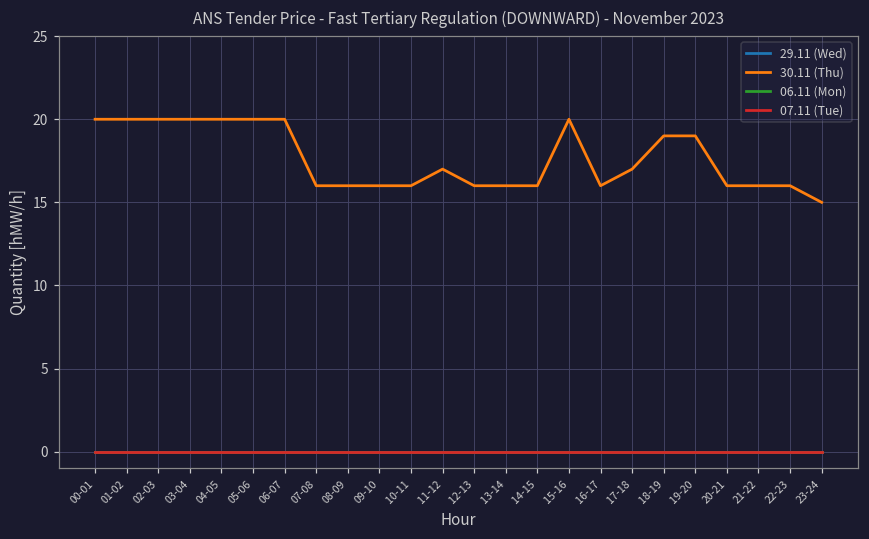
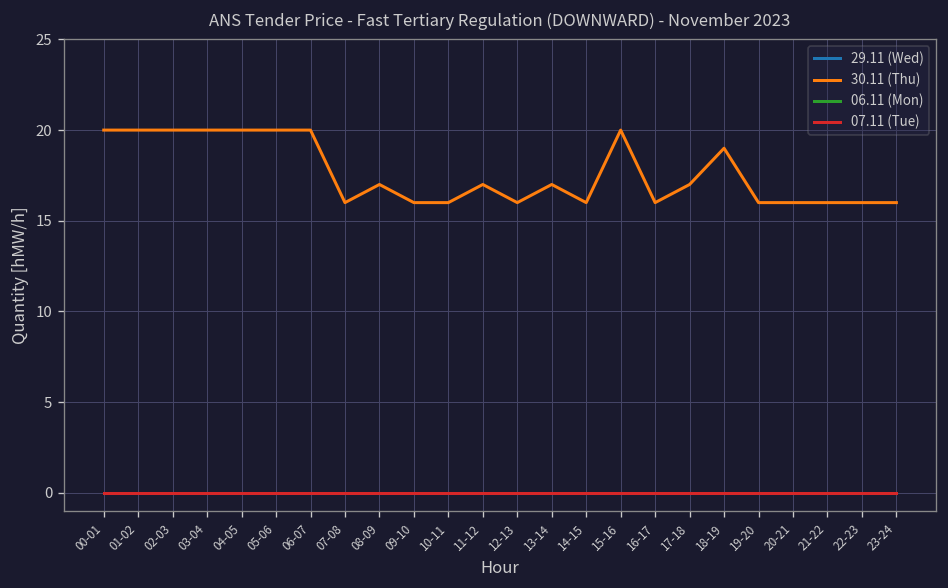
30.11 (Thu), 08-09: 16 -> 17
30.11 (Thu), 13-14: 16 -> 17
30.11 (Thu), 19-20: 19 -> 16
30.11 (Thu), 23-24: 15 -> 16
